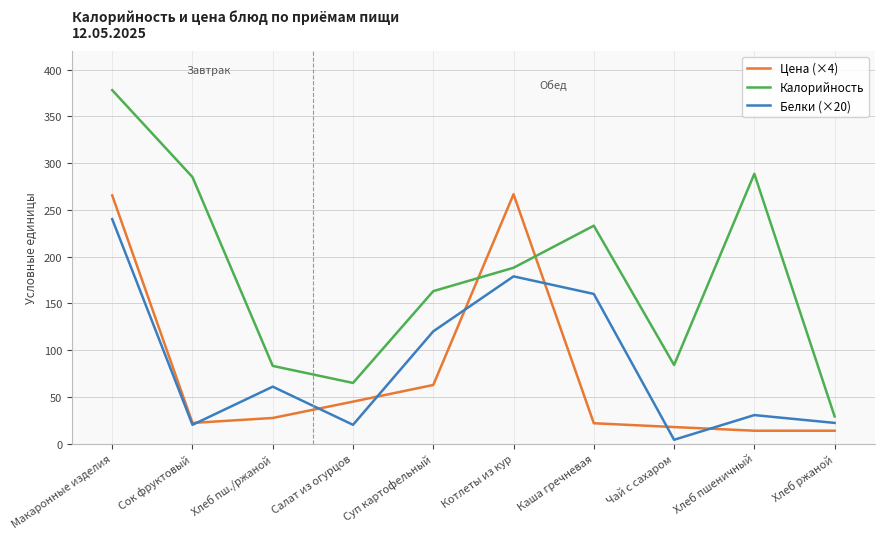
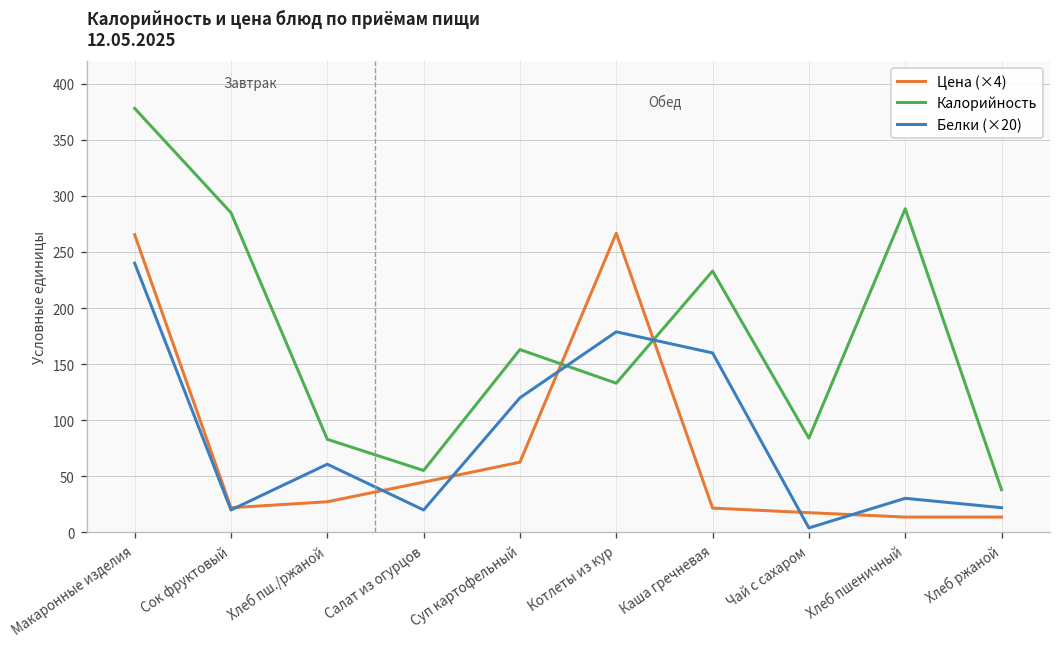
Калорийность, Салат из огурцов: 65 -> 55
Калорийность, Котлеты из кур: 190 -> 130
Калорийность, Хлеб ржаной: 30 -> 40
